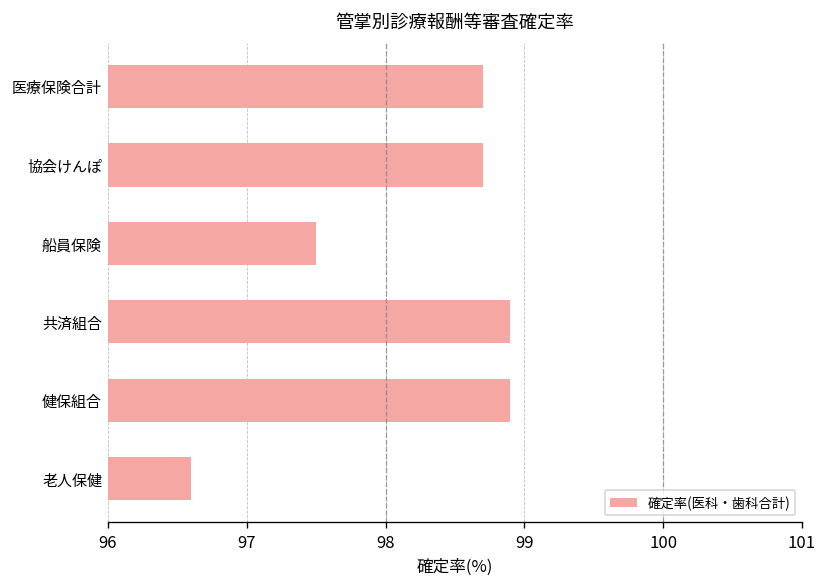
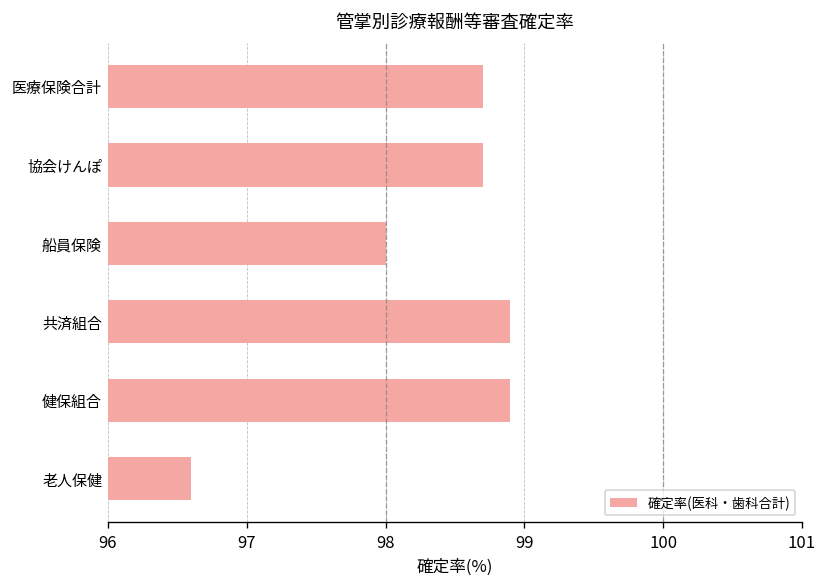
船員保険: 97.50 -> 98.00
